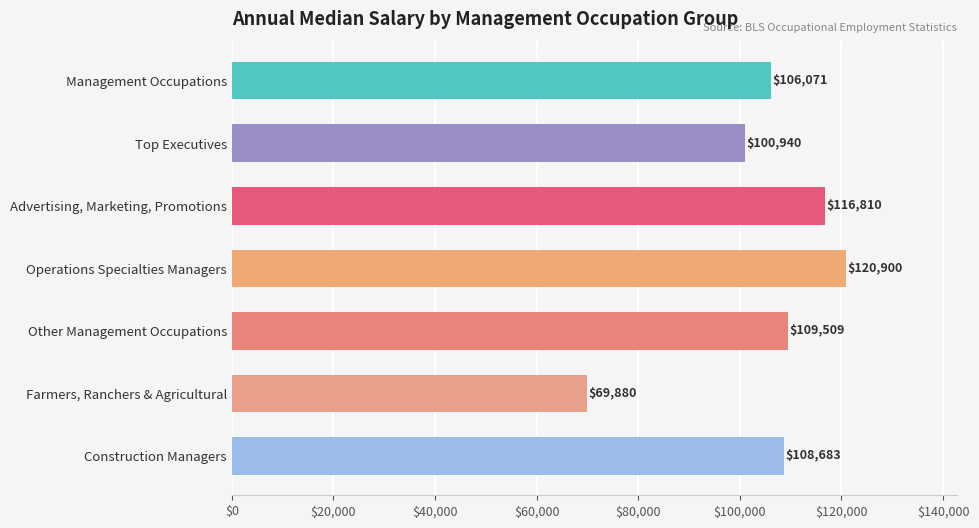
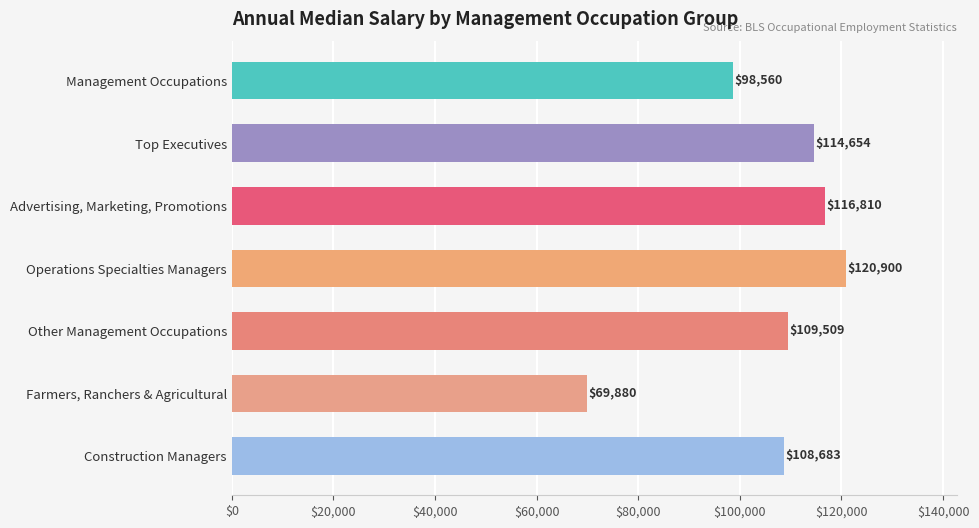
Management Occupations: $106,071 -> $98,560
Top Executives: $100,940 -> $114,654
